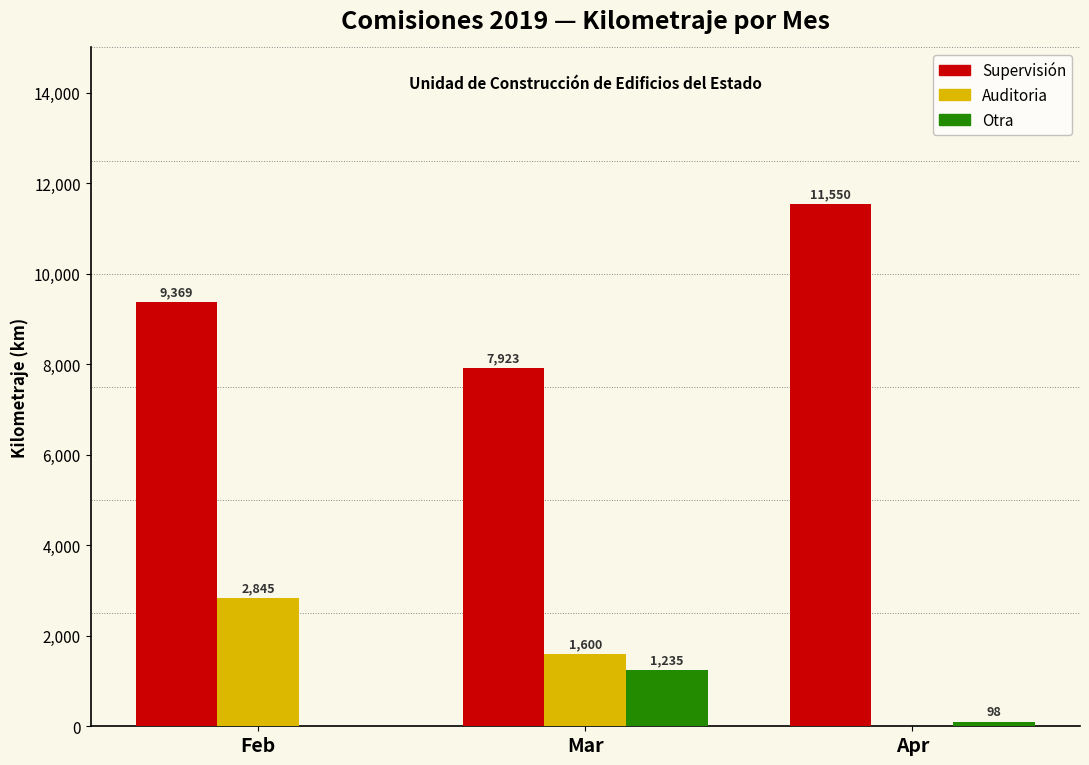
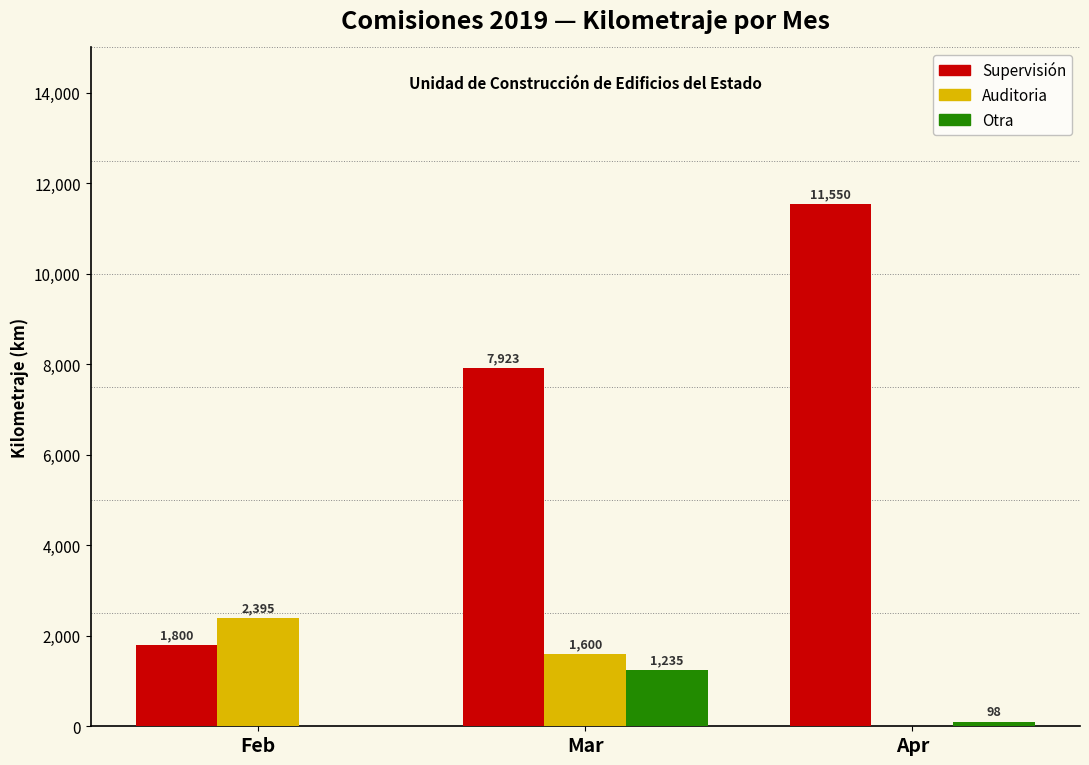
Supervisión, Feb: 9,369 -> 1,800
Auditoria, Feb: 2,845 -> 2,395
